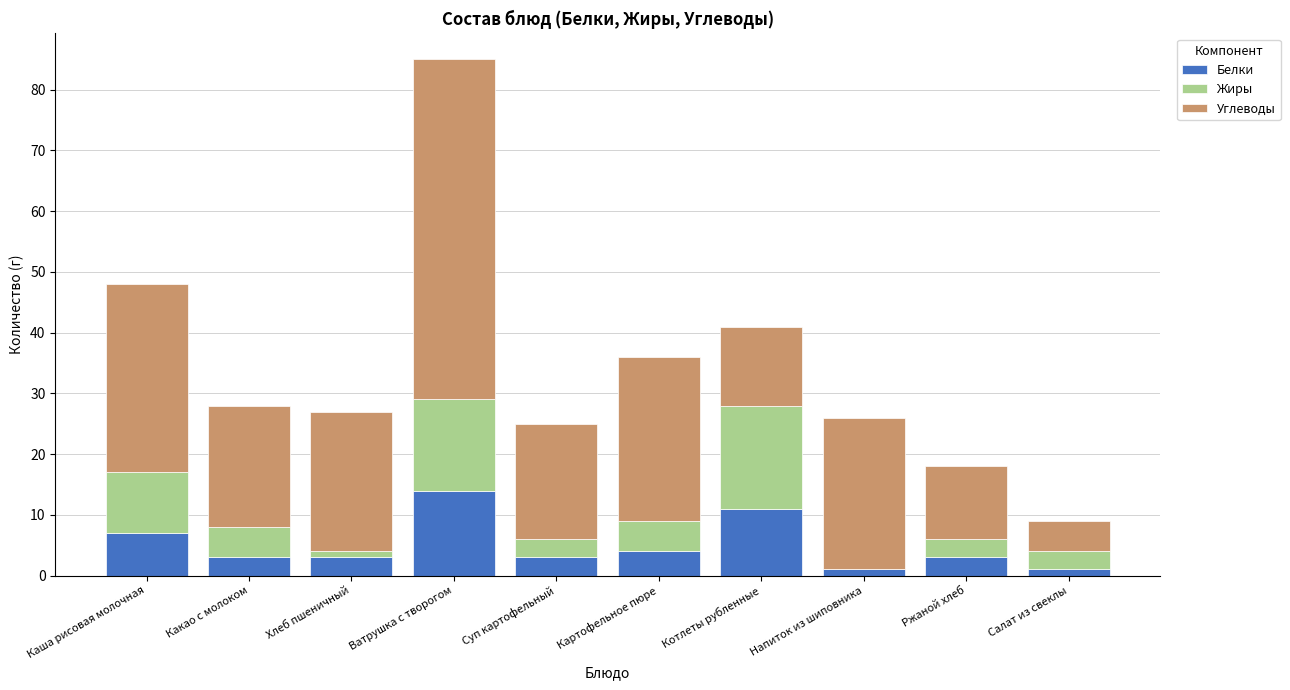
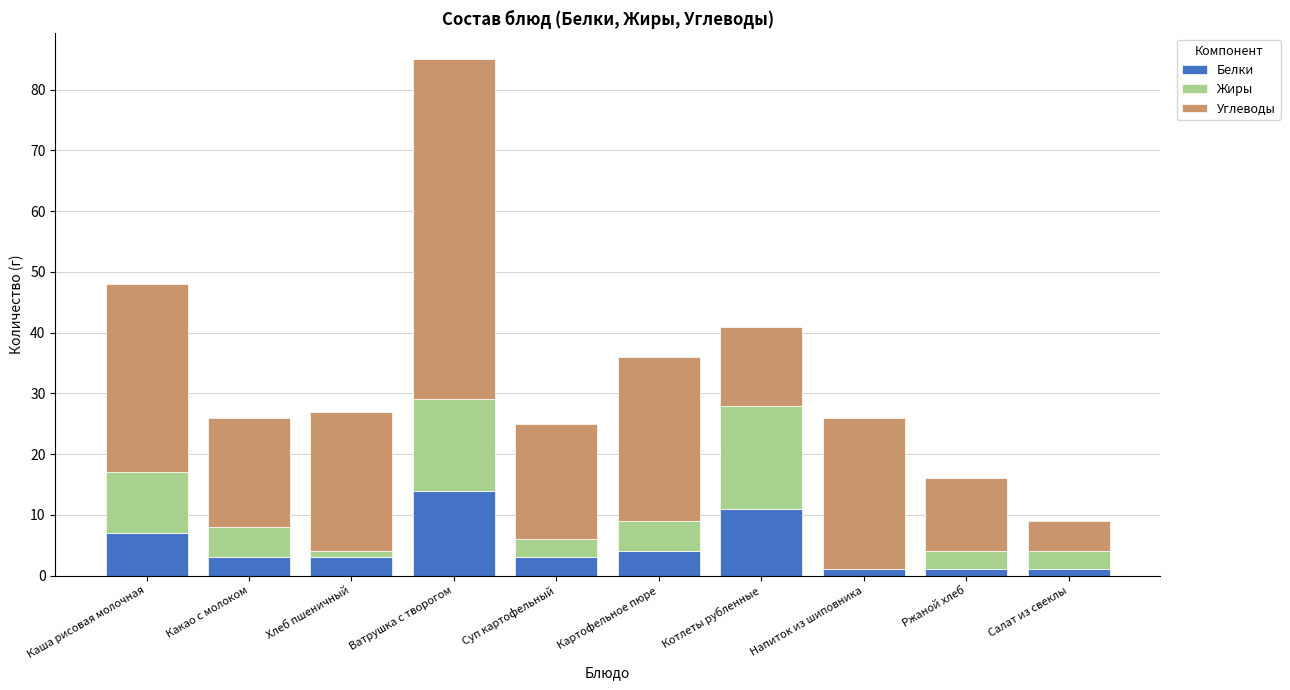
Углеводы, Какао с молоком: 20 -> 18
Белки, Ржаной хлеб: 3 -> 1
